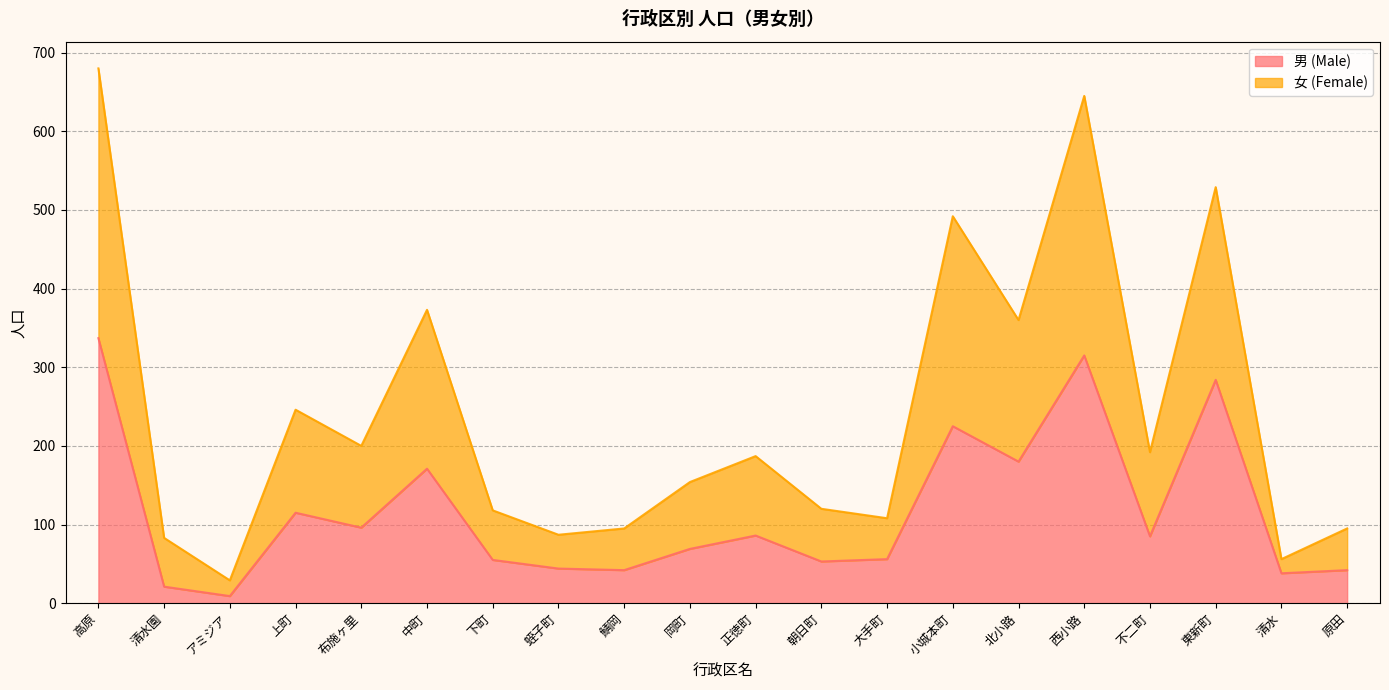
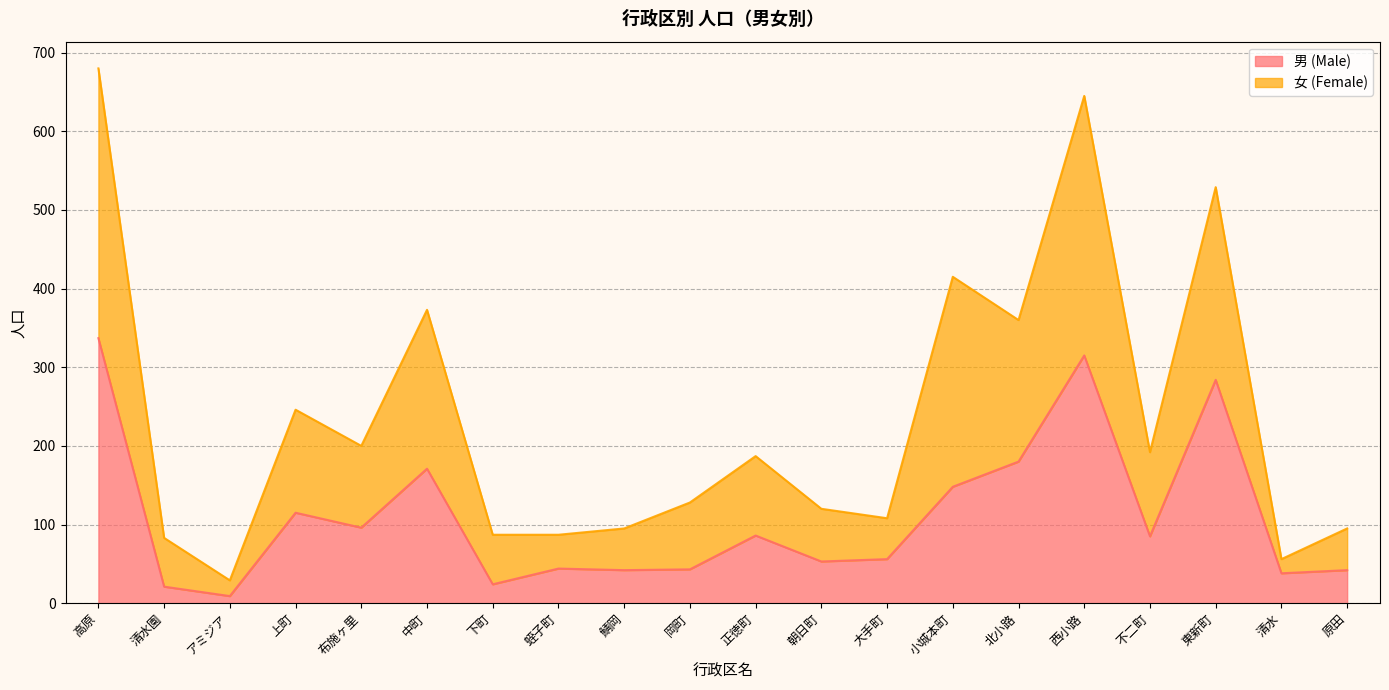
男 (Male), 下町: 60 -> 20
男 (Male), 岡町: 70 -> 40
男 (Male), 小城本町: 230 -> 150
